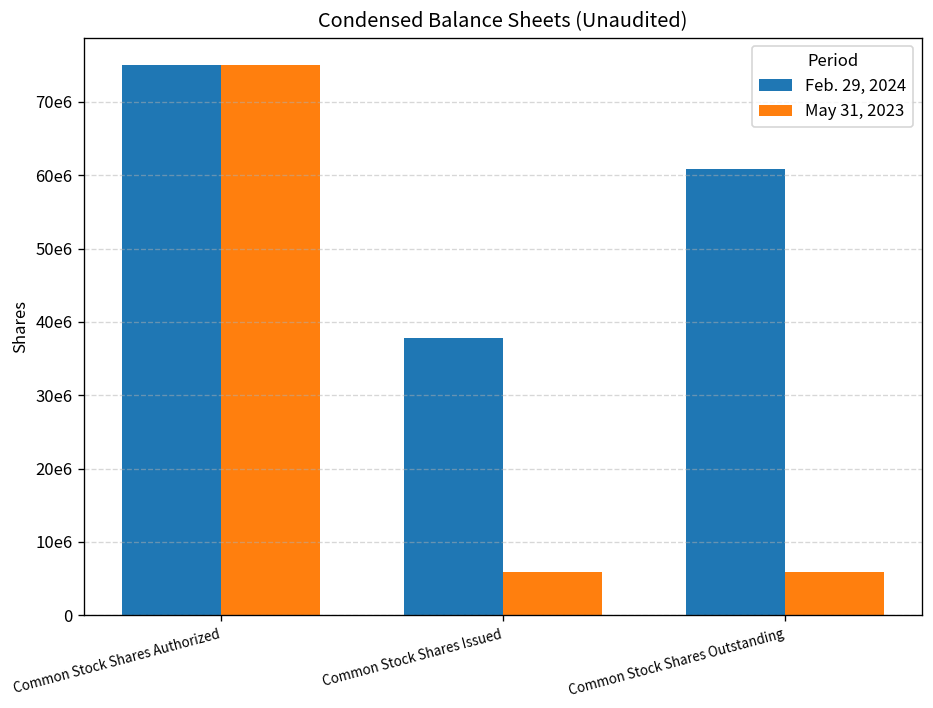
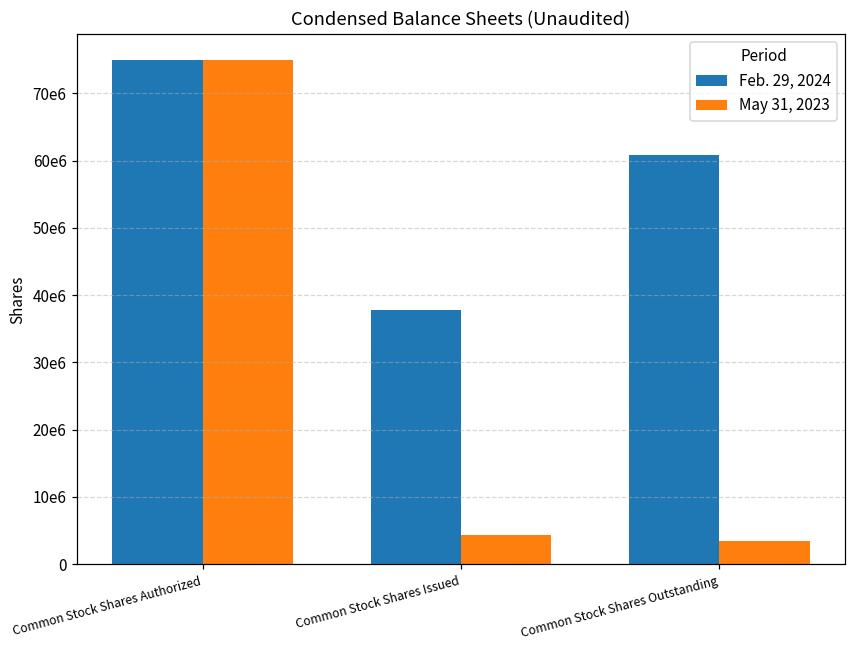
May 31, 2023, Common Stock Shares Issued: 6000000 -> 4000000
May 31, 2023, Common Stock Shares Outstanding: 6000000 -> 3000000
